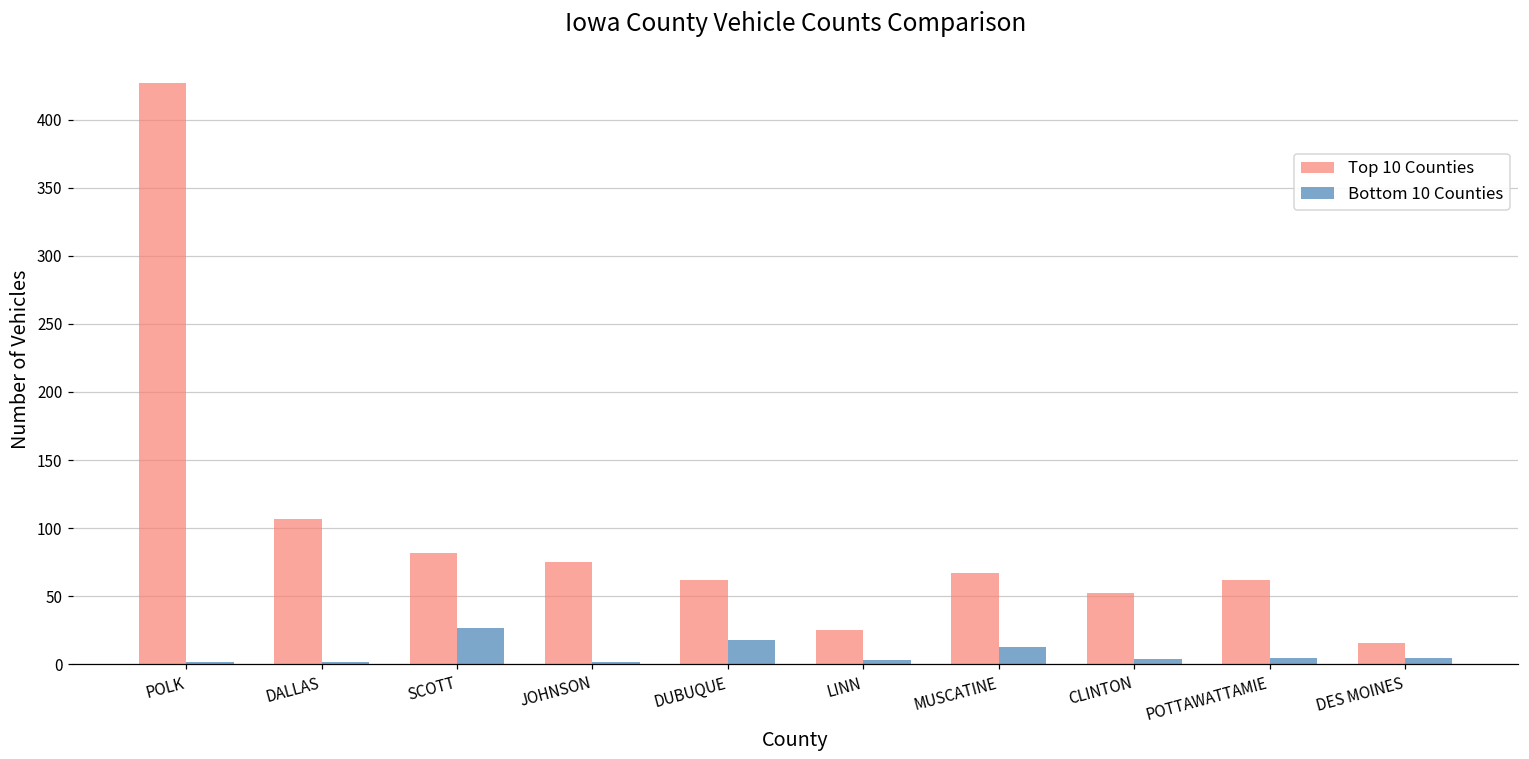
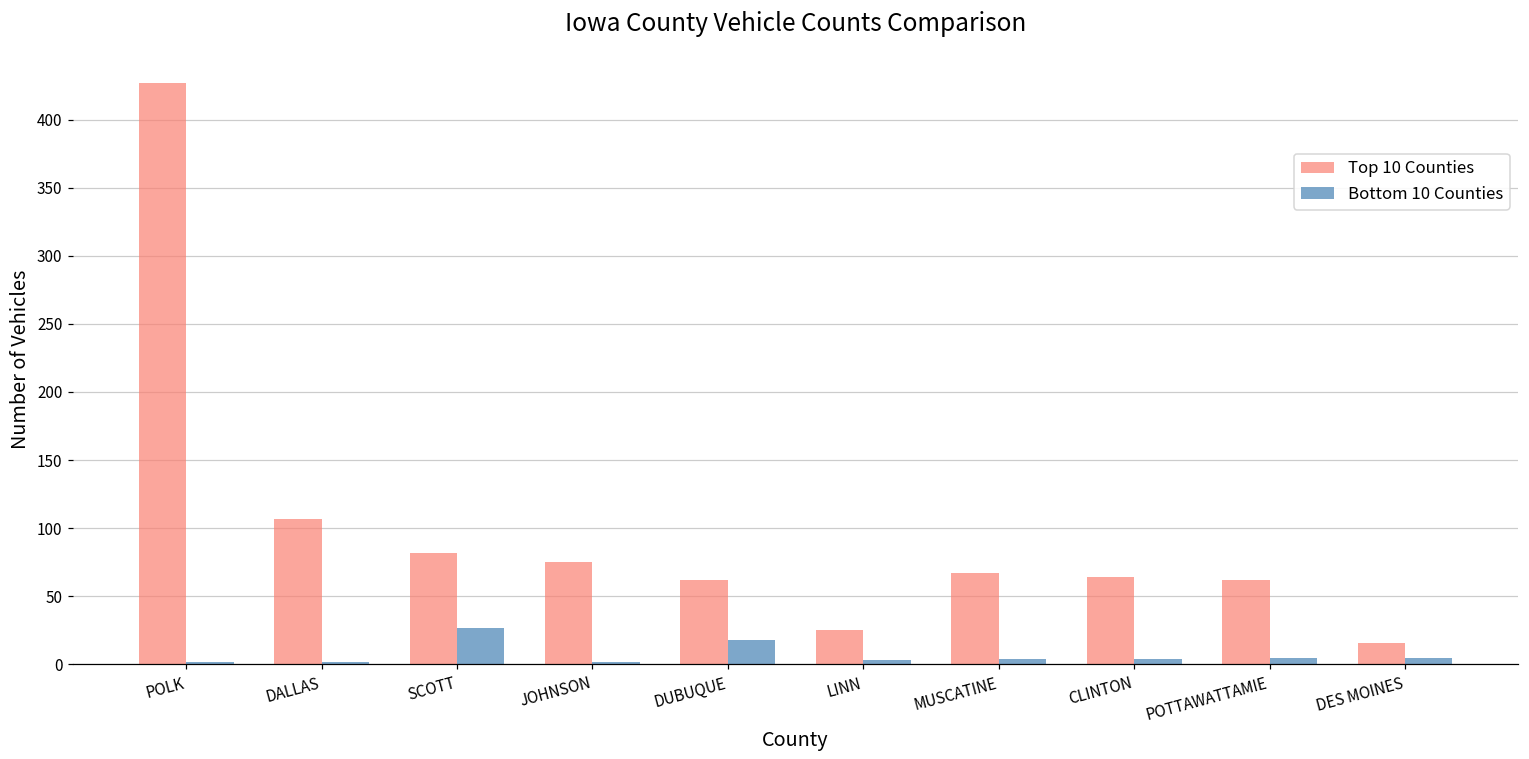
Bottom 10 Counties, MUSCATINE: 13 -> 4
Top 10 Counties, CLINTON: 52 -> 64
